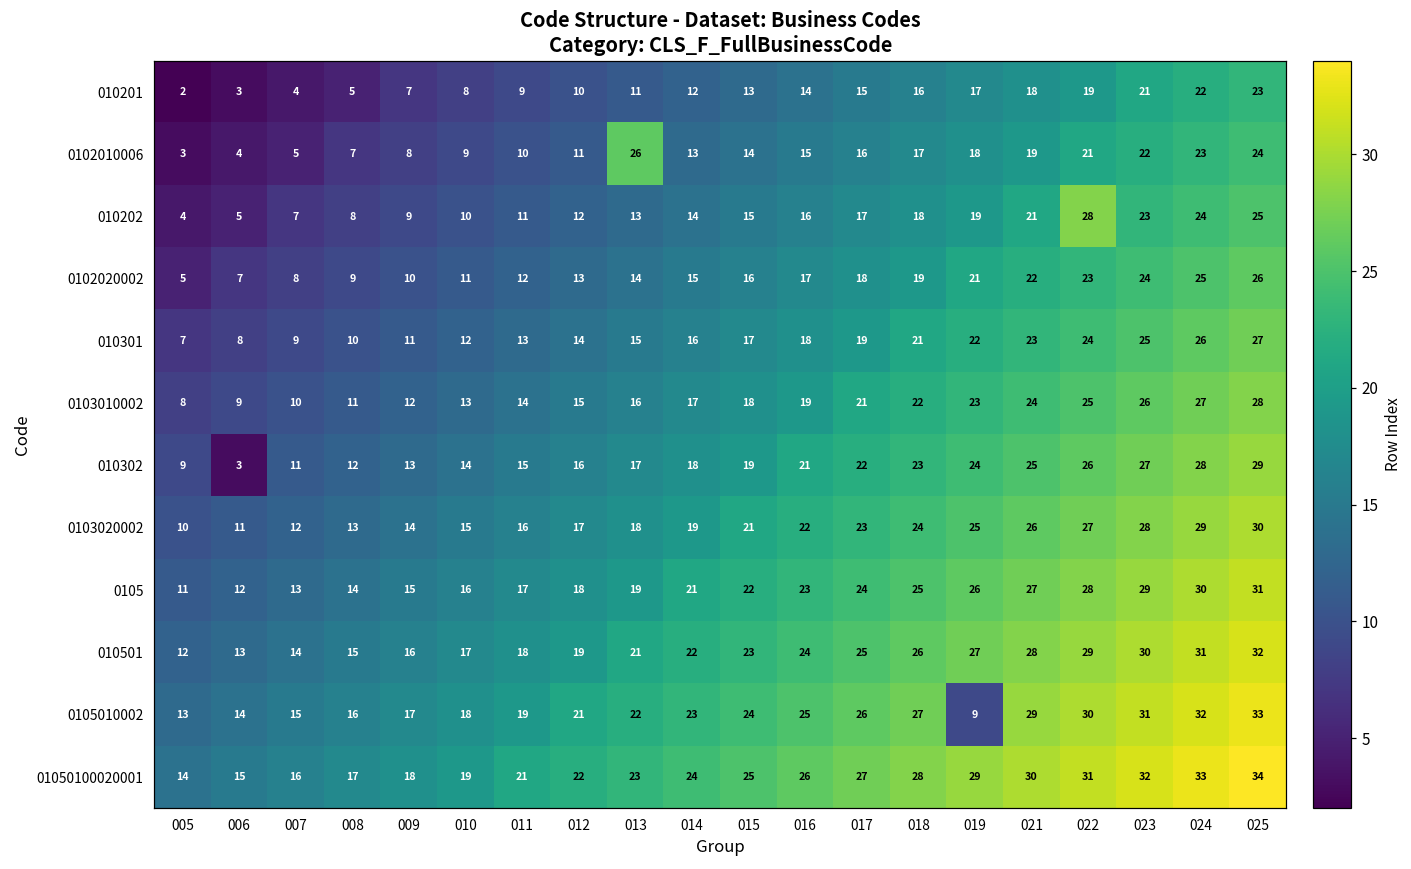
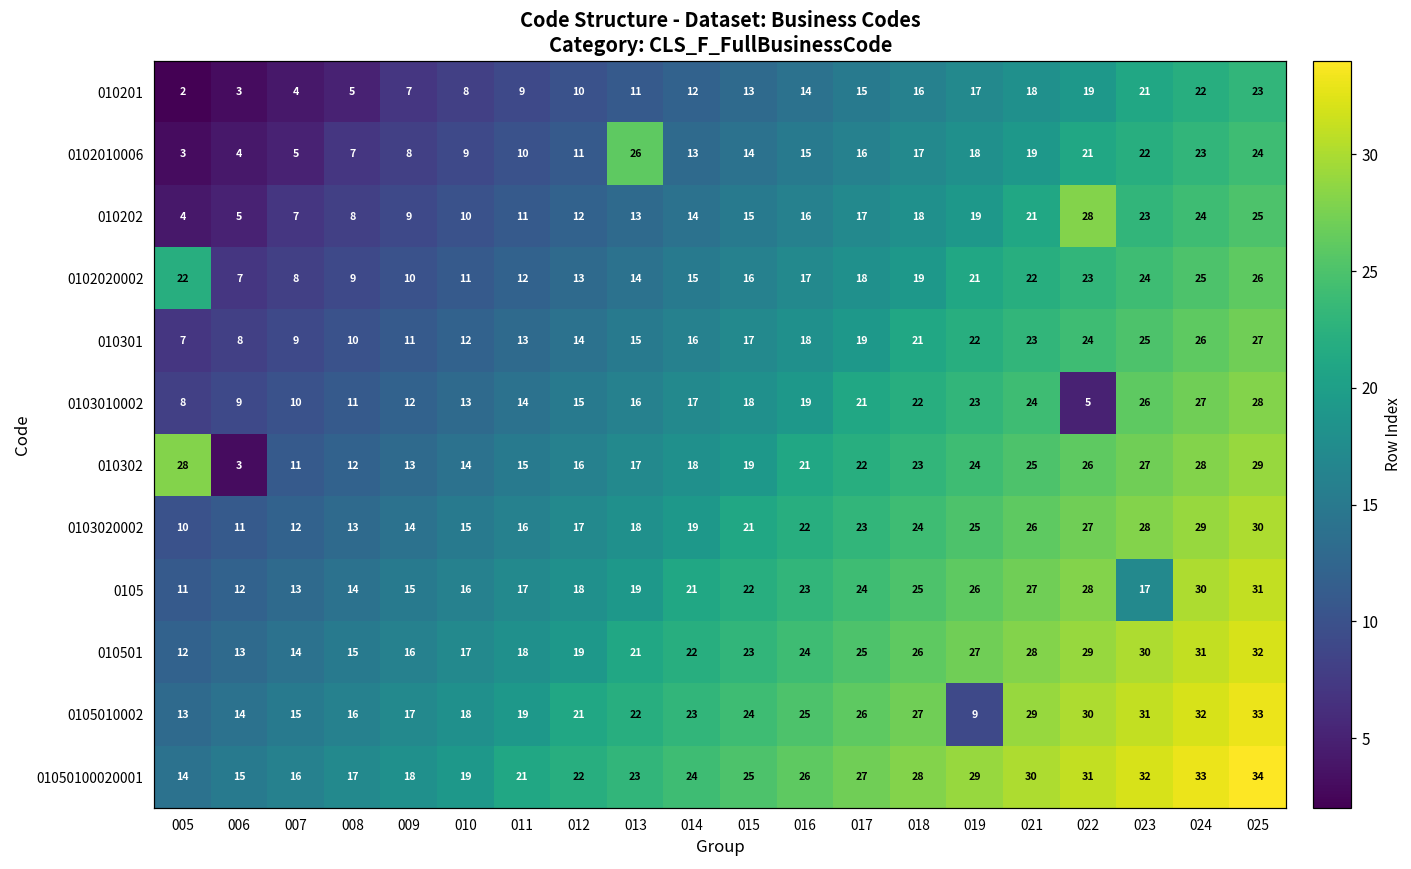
0102020002, 005: 5 -> 22
0103010002, 022: 25 -> 5
010302, 005: 9 -> 28
0105, 023: 29 -> 17
